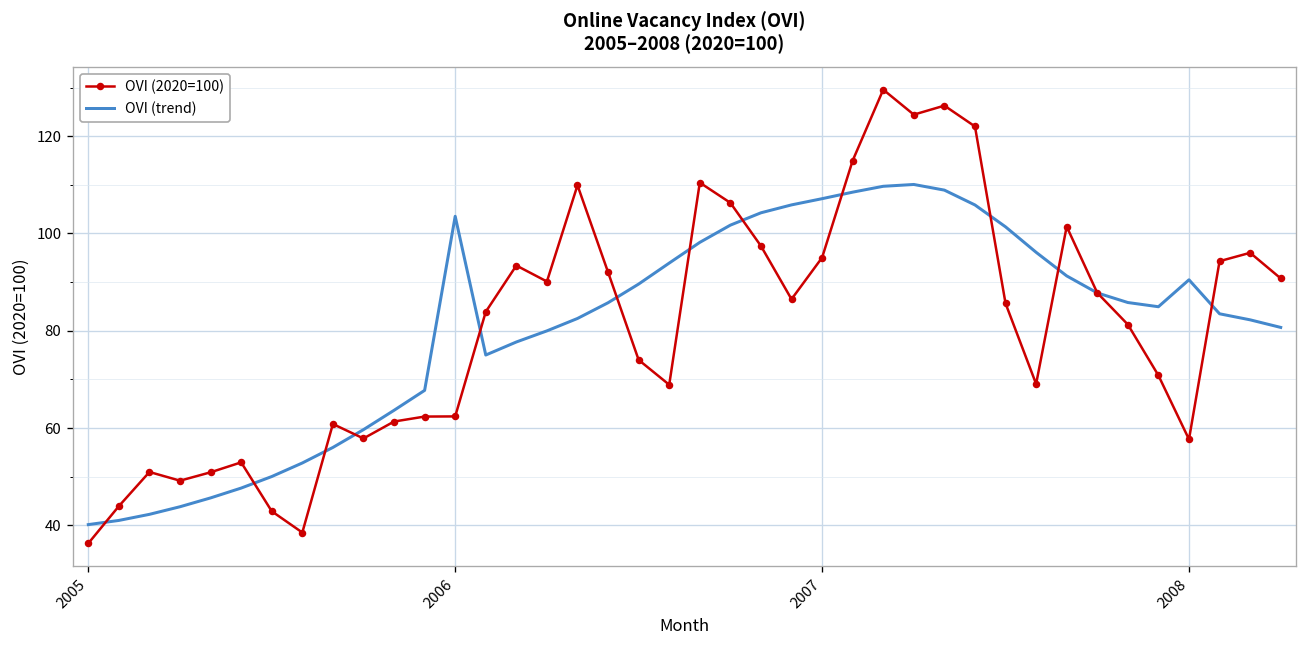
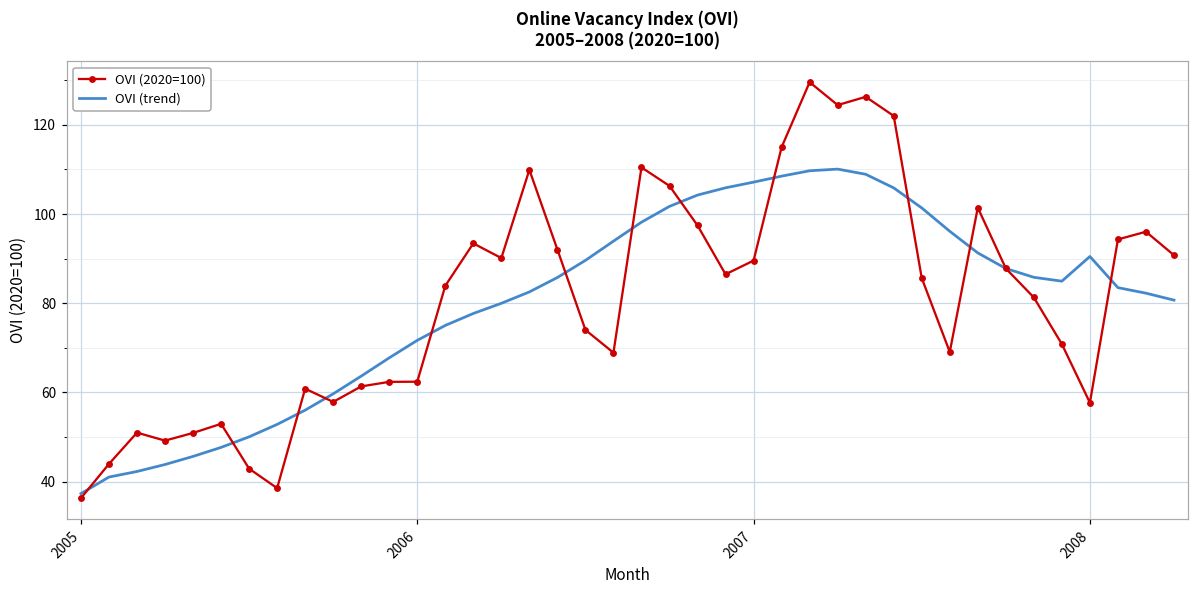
OVI (trend), 2005: 40 -> 37
OVI (trend), 2006: 104 -> 72
OVI (2020=100), 2007: 95 -> 90
